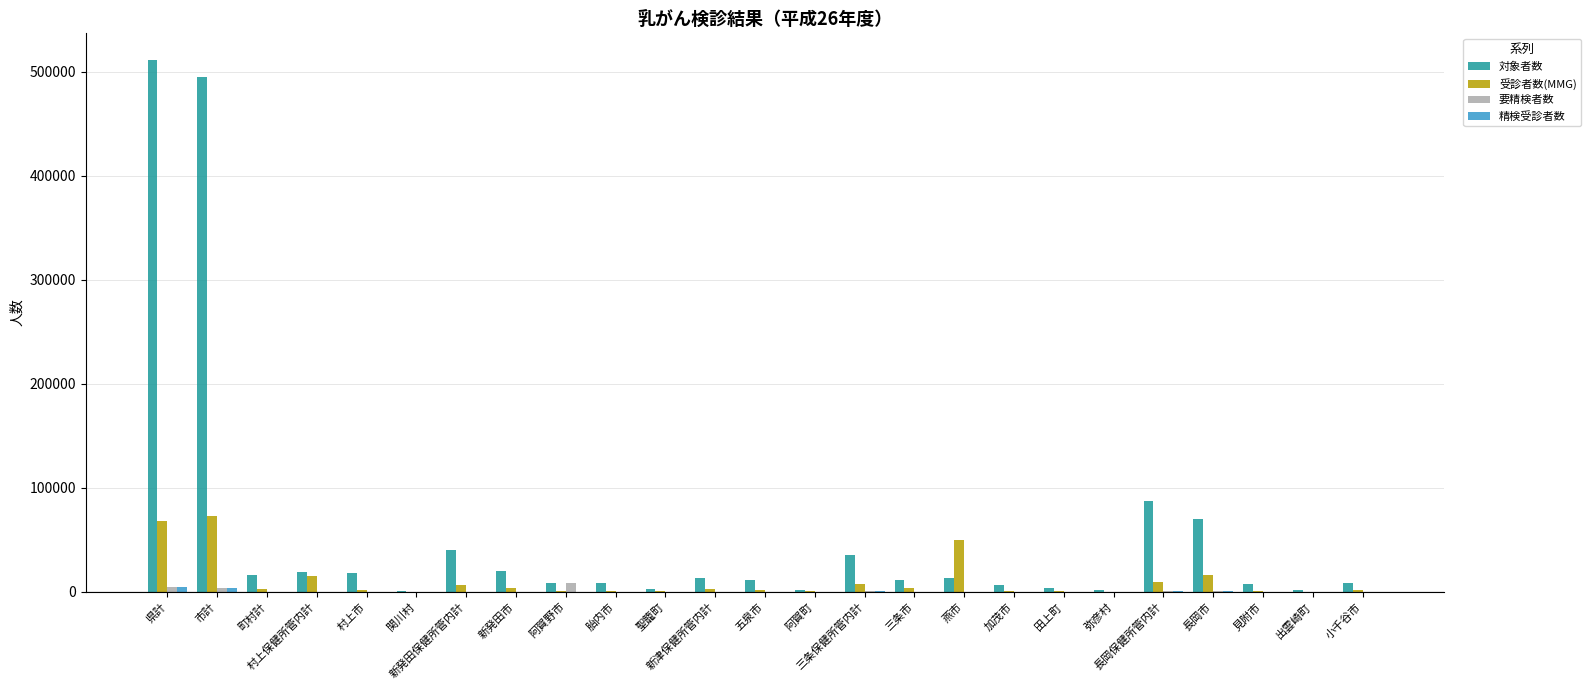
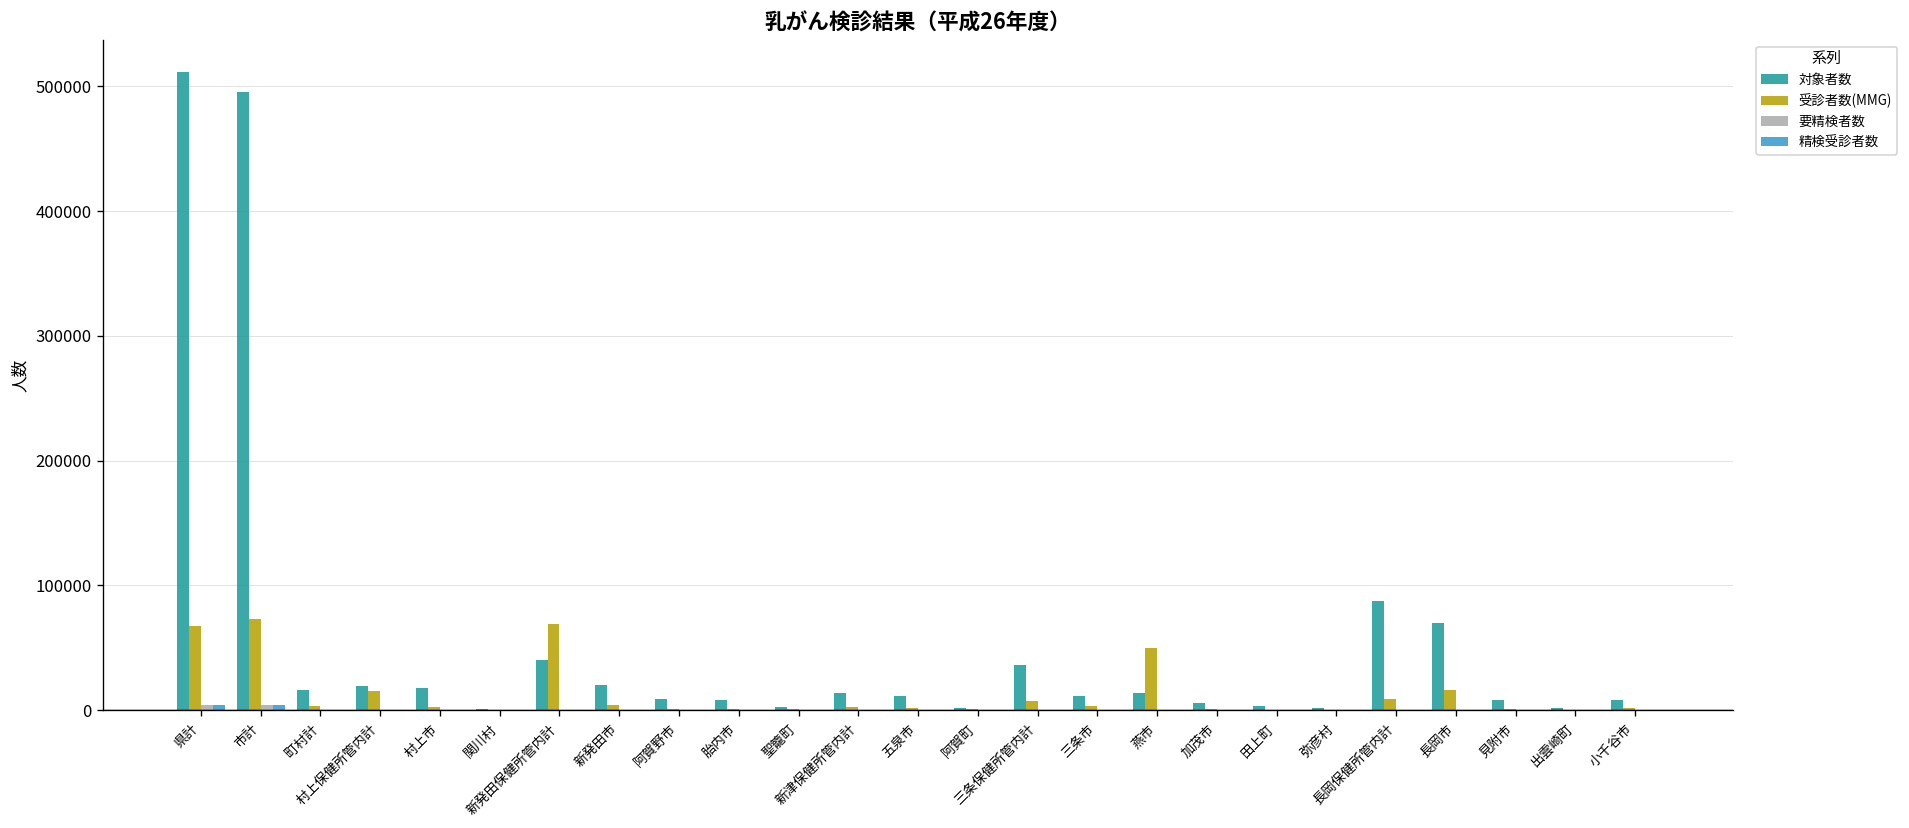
受診者数(MMG), 新発田保健所管内計: 7000 -> 69000
要精検者数, 阿賀野市: 9000 -> 0
